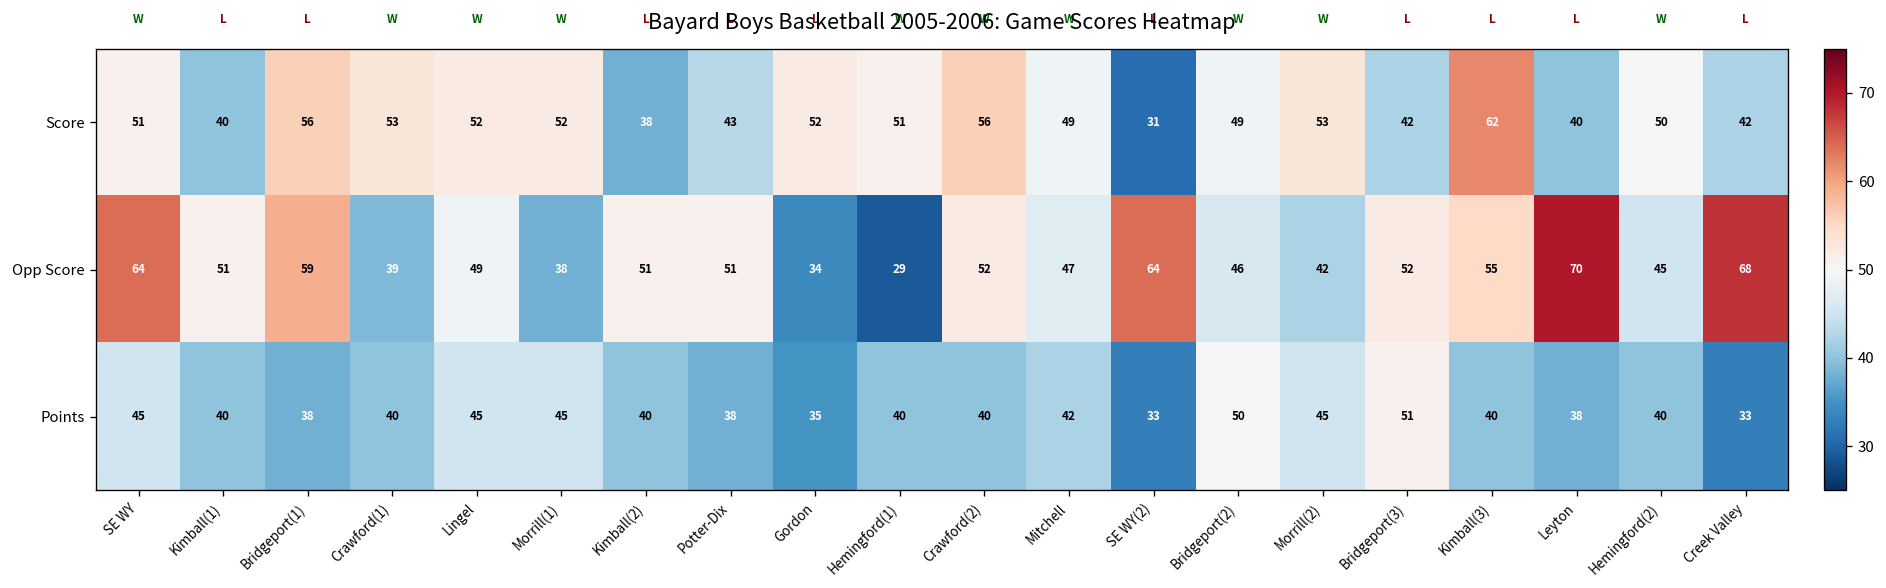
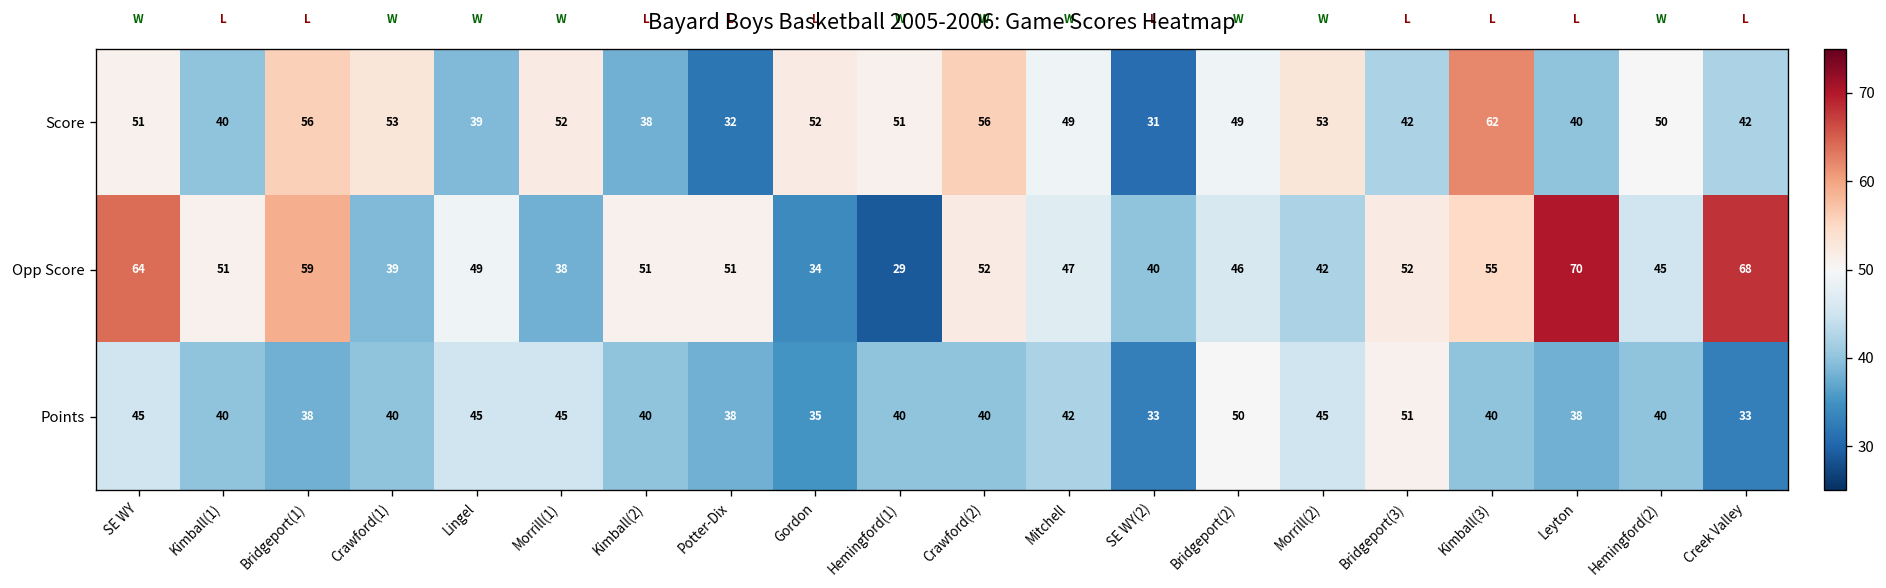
Score, Lingel: 52 -> 39
Score, Potter-Dix: 43 -> 32
Opp Score, SE WY(2): 64 -> 40
